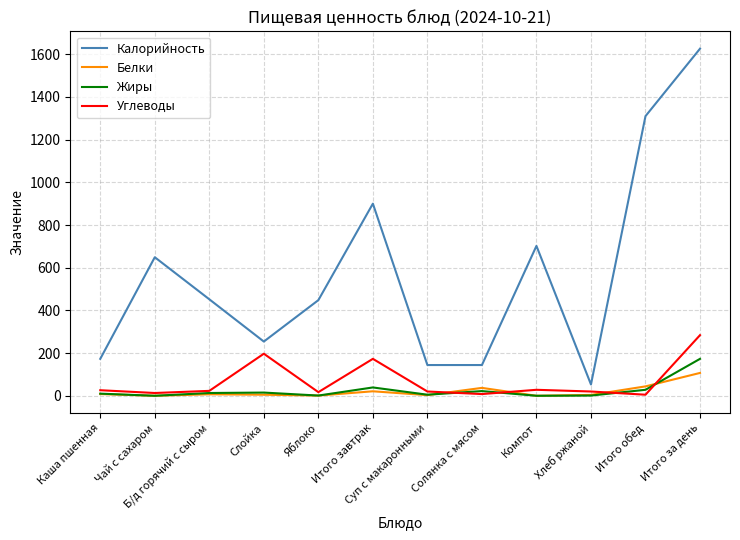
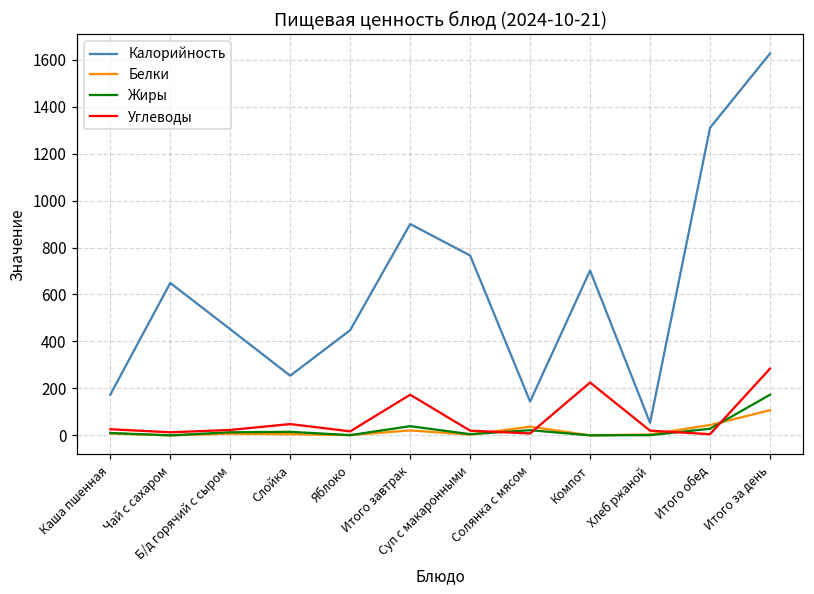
Углеводы, Слойка: 200 -> 50
Калорийность, Суп с макаронными: 140 -> 770
Углеводы, Компот: 30 -> 230
